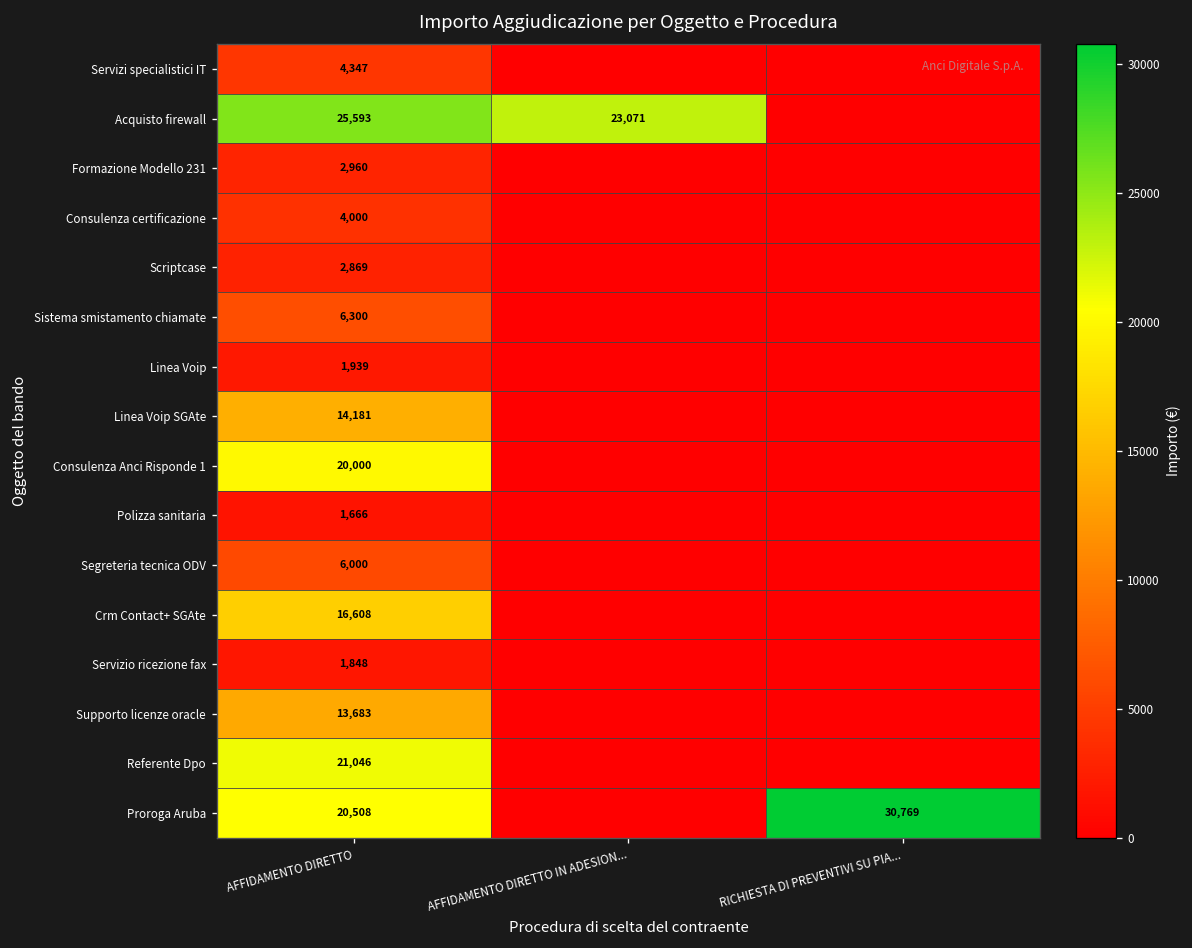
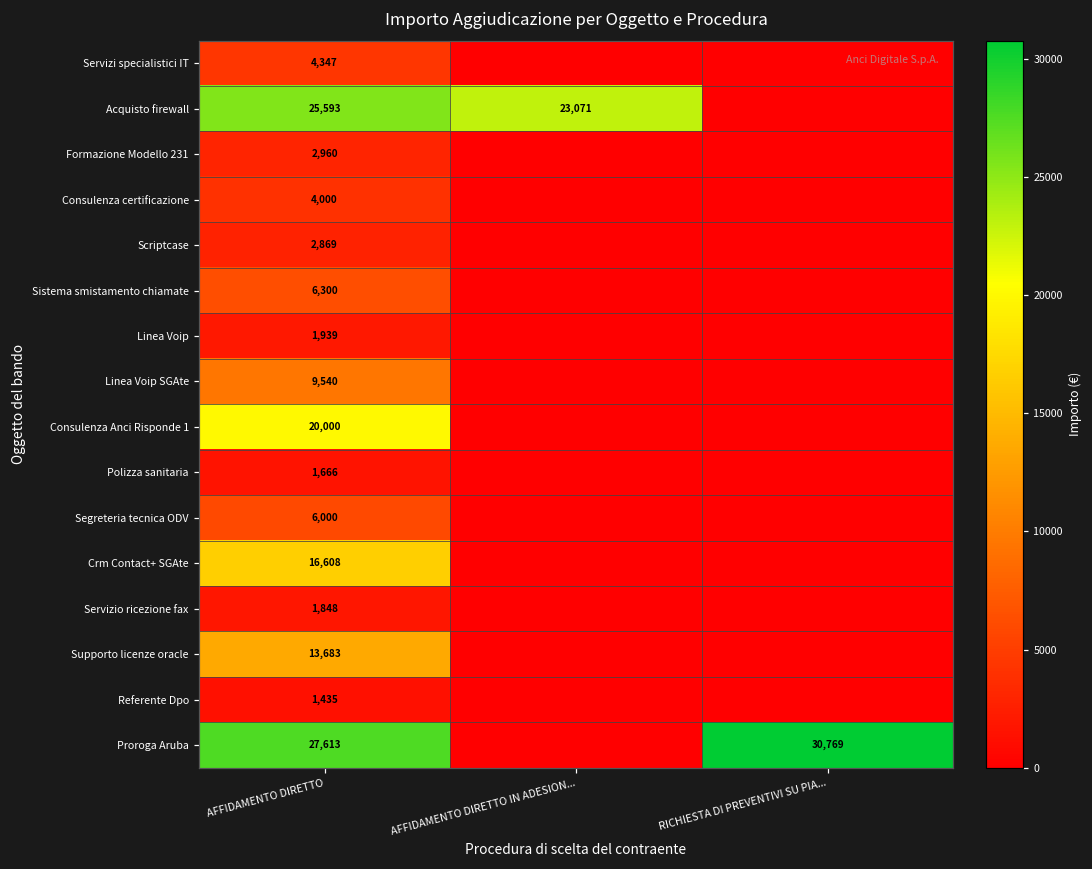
Linea Voip SGAte, AFFIDAMENTO DIRETTO: 14,181 -> 9,540
Referente Dpo, AFFIDAMENTO DIRETTO: 21,046 -> 1,435
Proroga Aruba, AFFIDAMENTO DIRETTO: 20,508 -> 27,613
